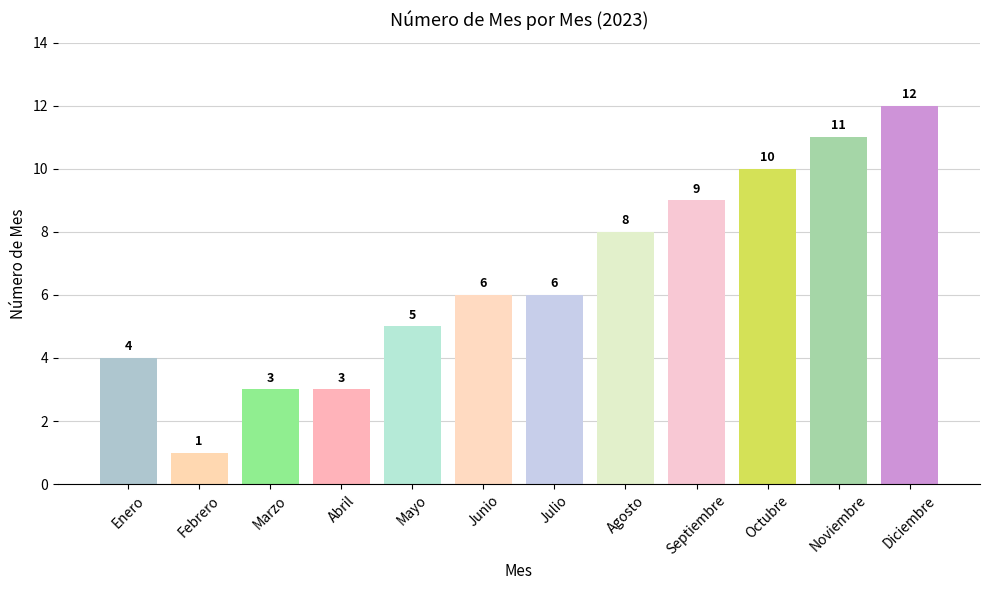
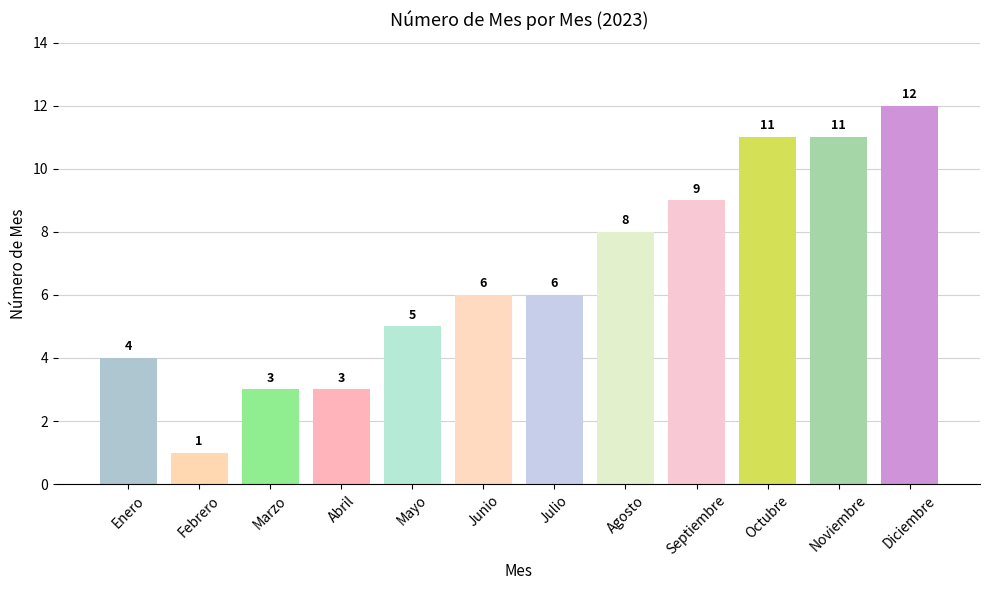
Octubre: 10 -> 11
